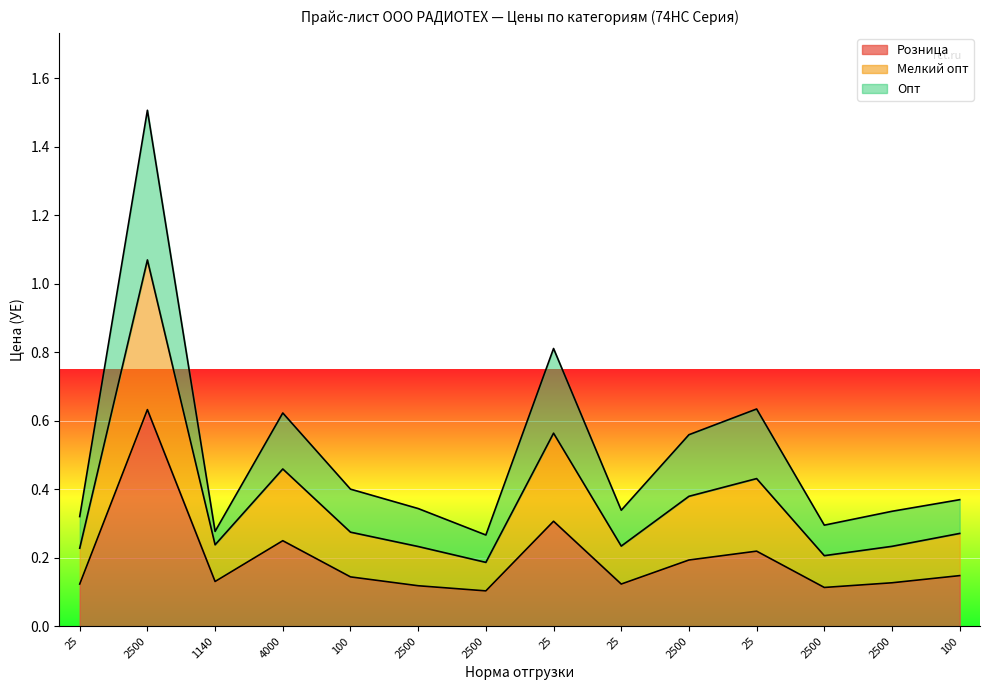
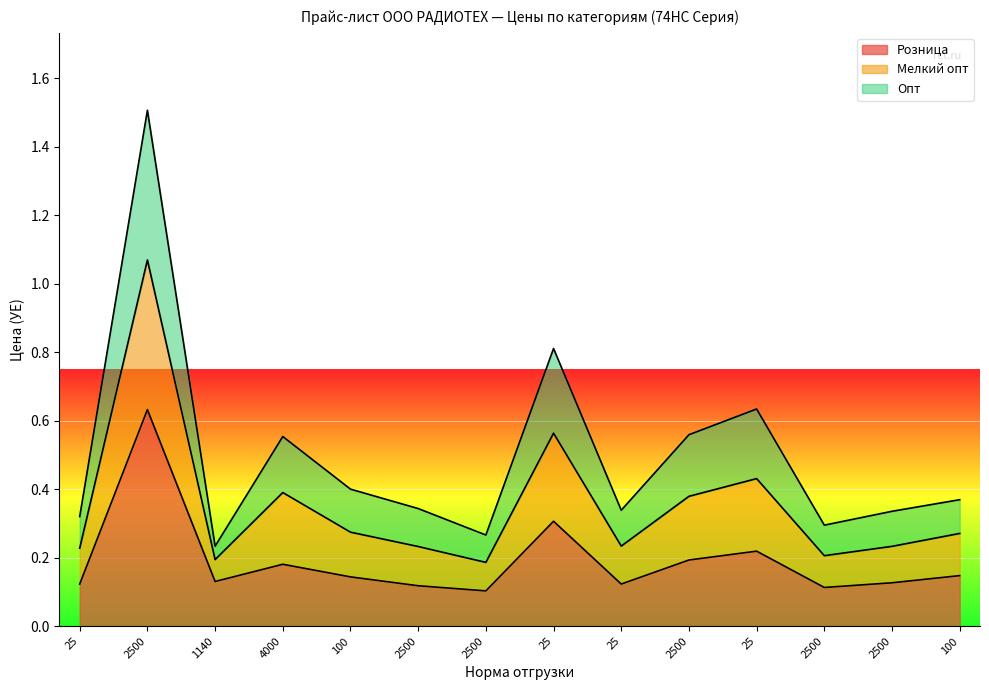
Мелкий опт, 1140: 0.11 -> 0.06
Розница, 4000: 0.25 -> 0.18
